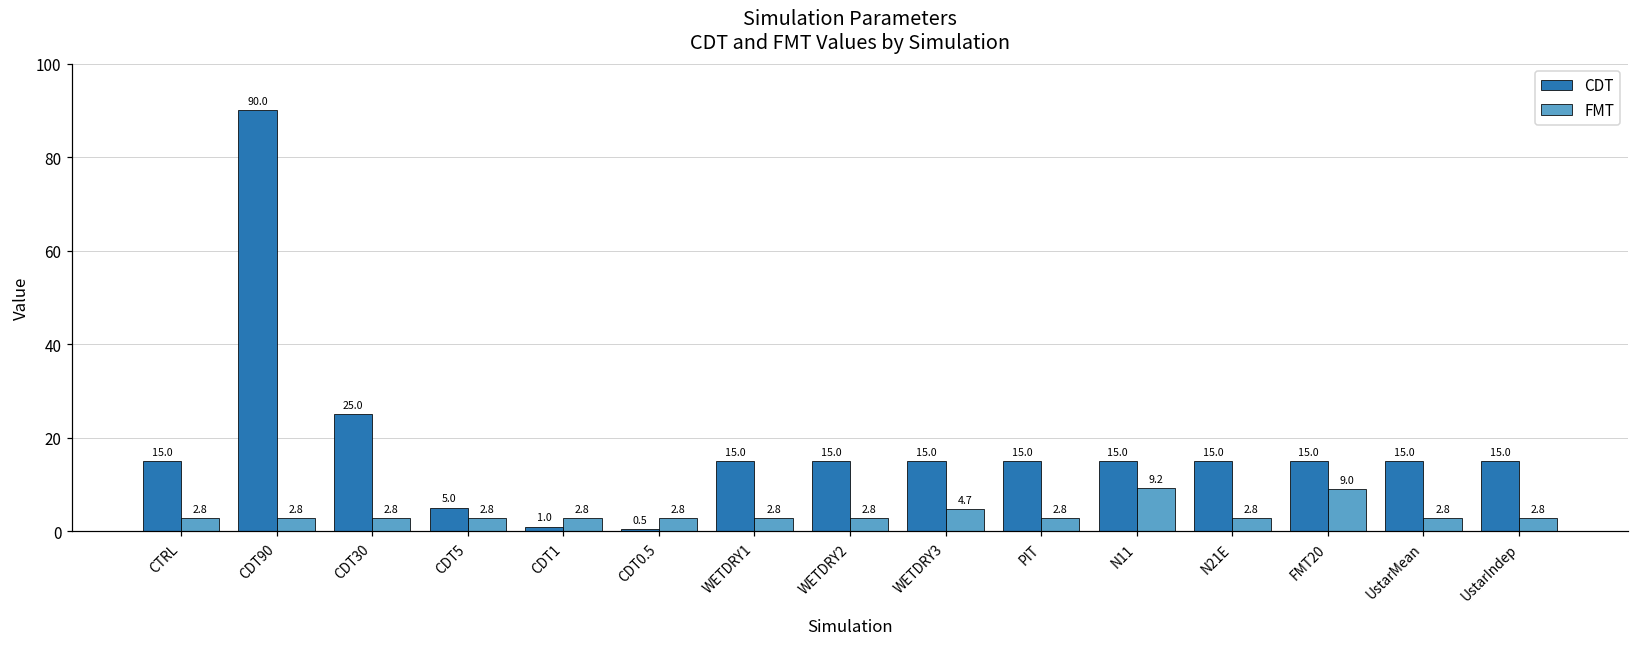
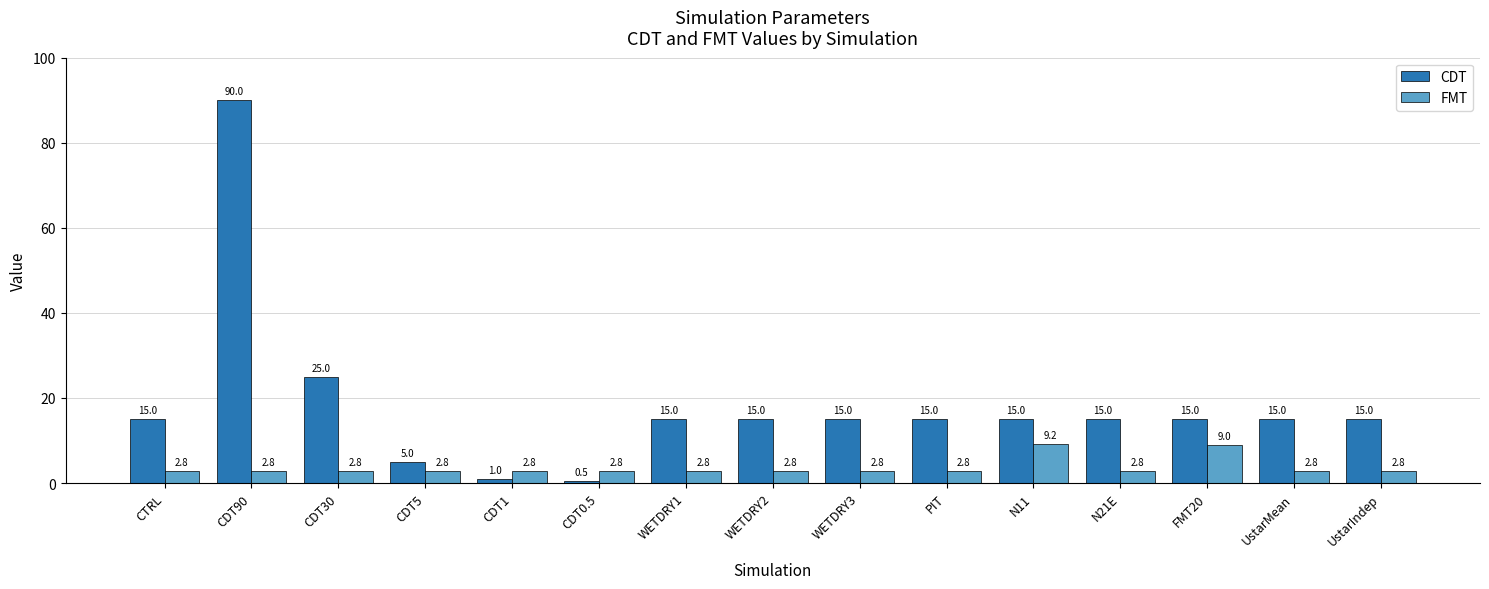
FMT, WETDRY3: 4.7 -> 2.8
